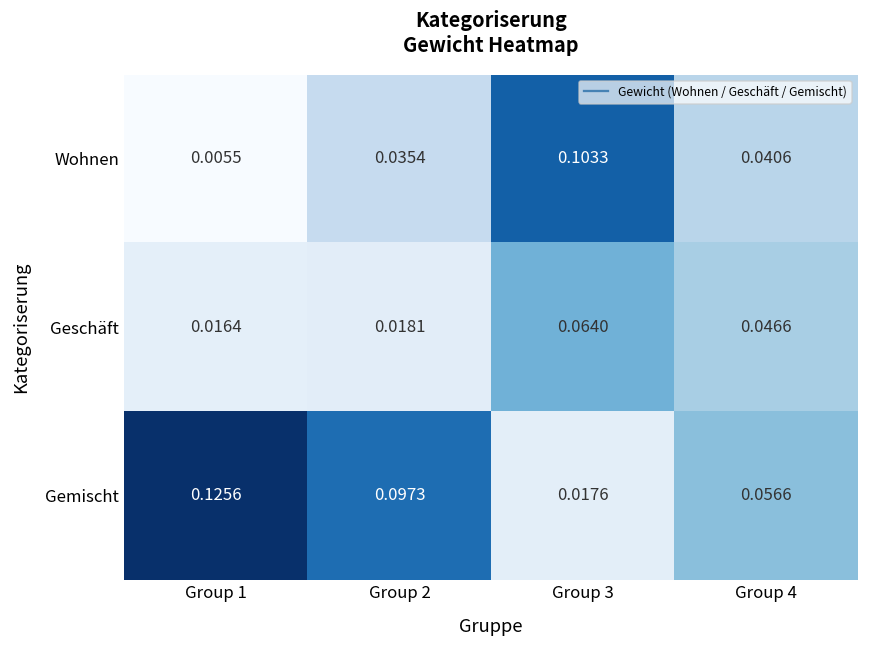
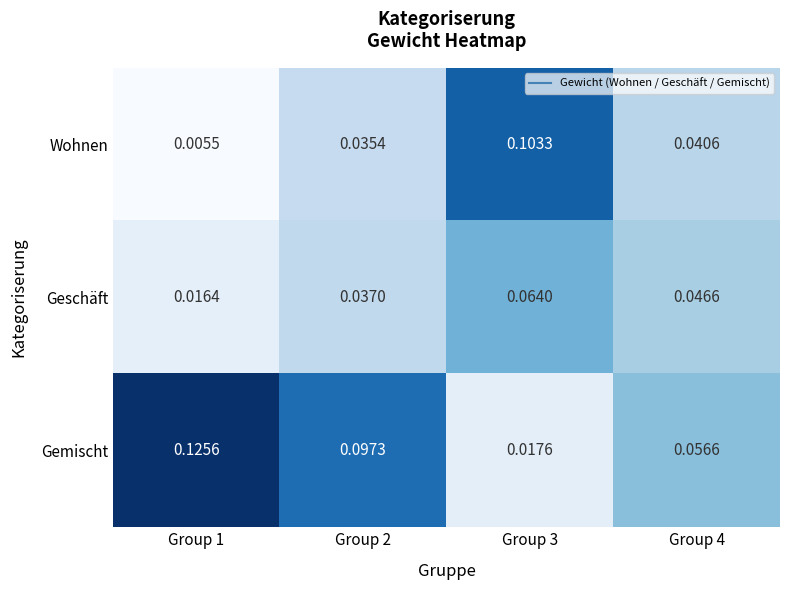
Geschäft, Group 2: 0.0181 -> 0.0370
